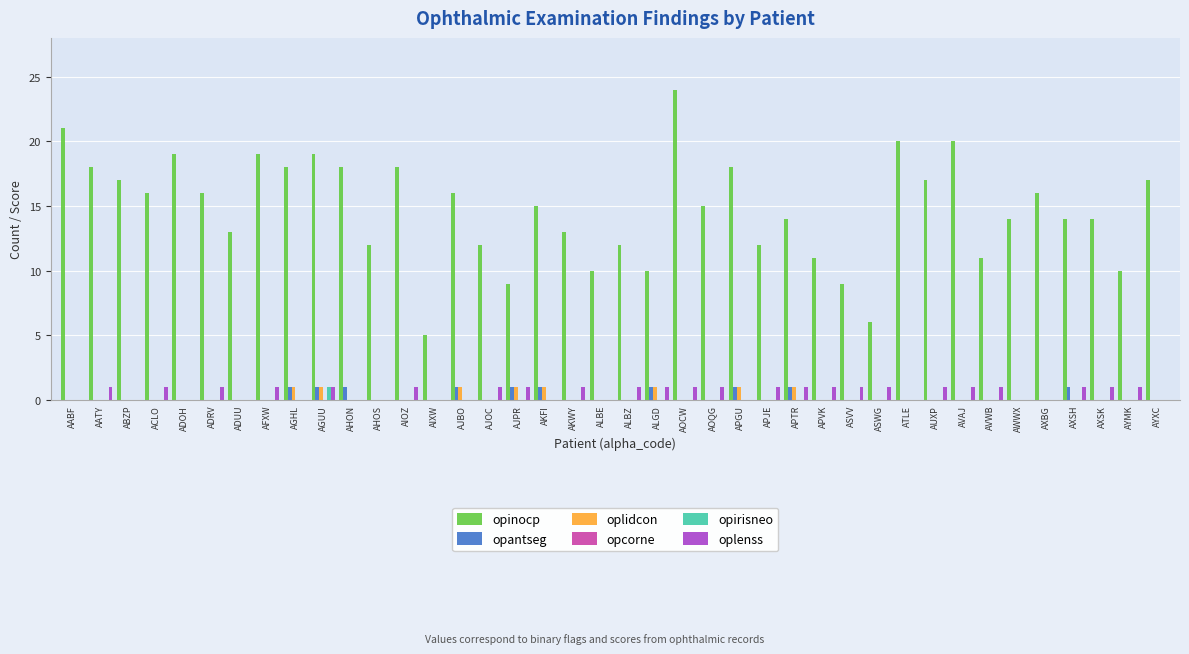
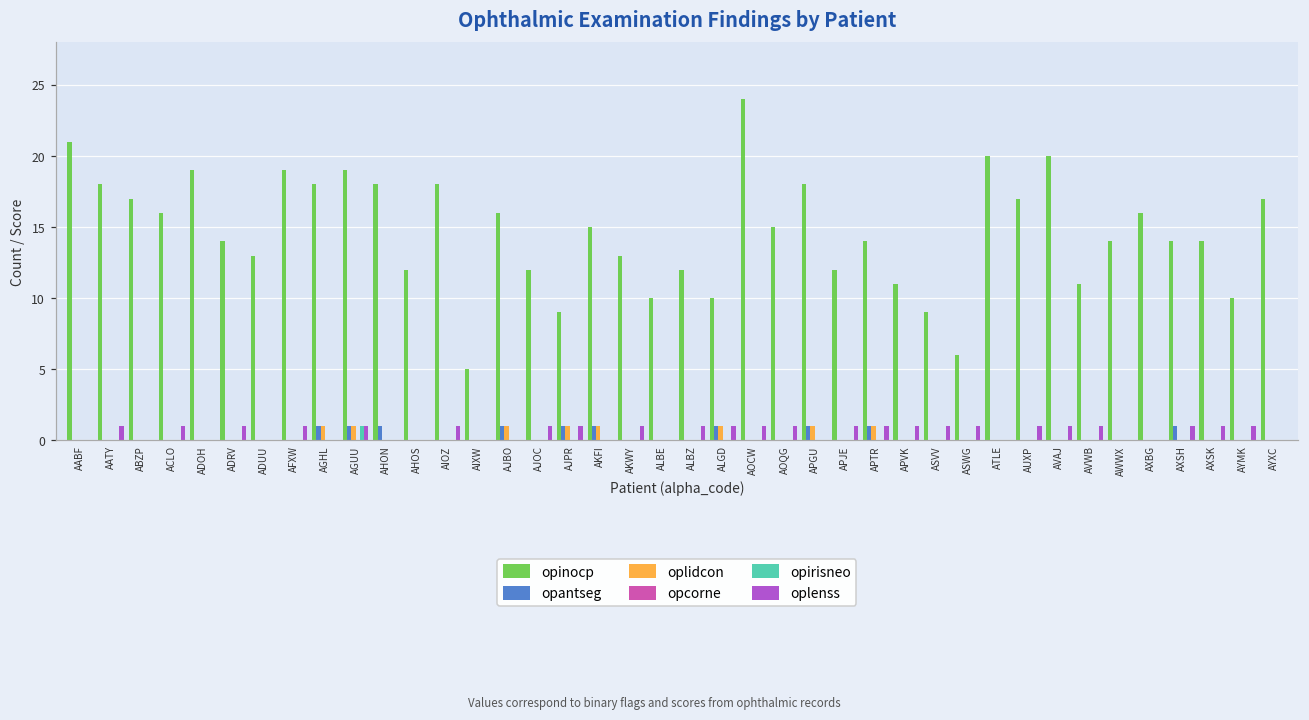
opinocp, ADRV: 16 -> 14
